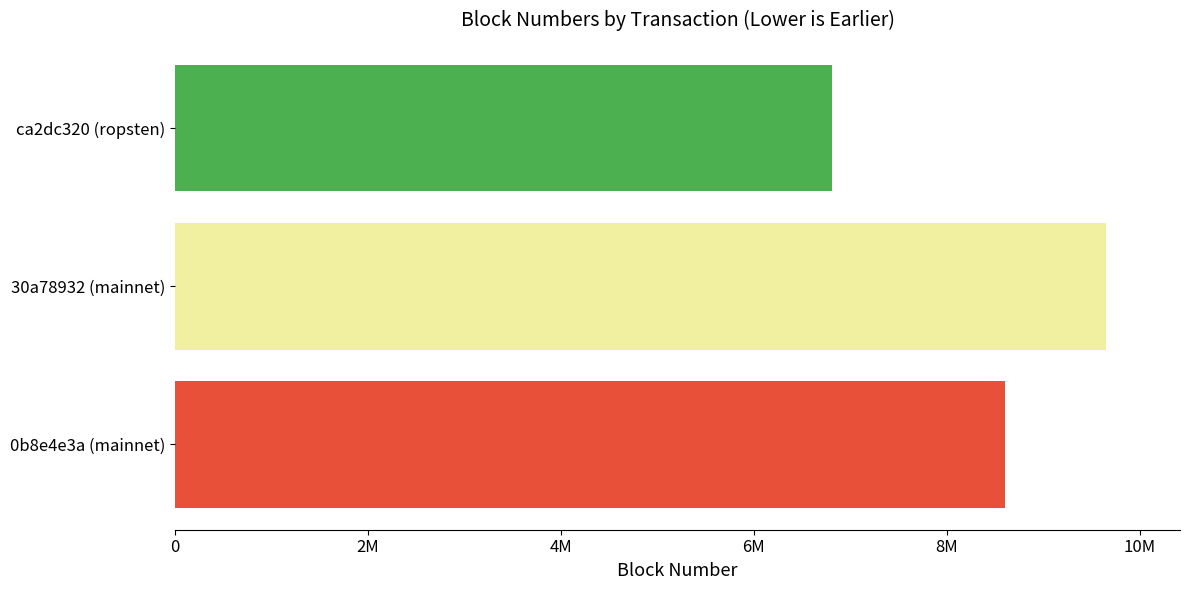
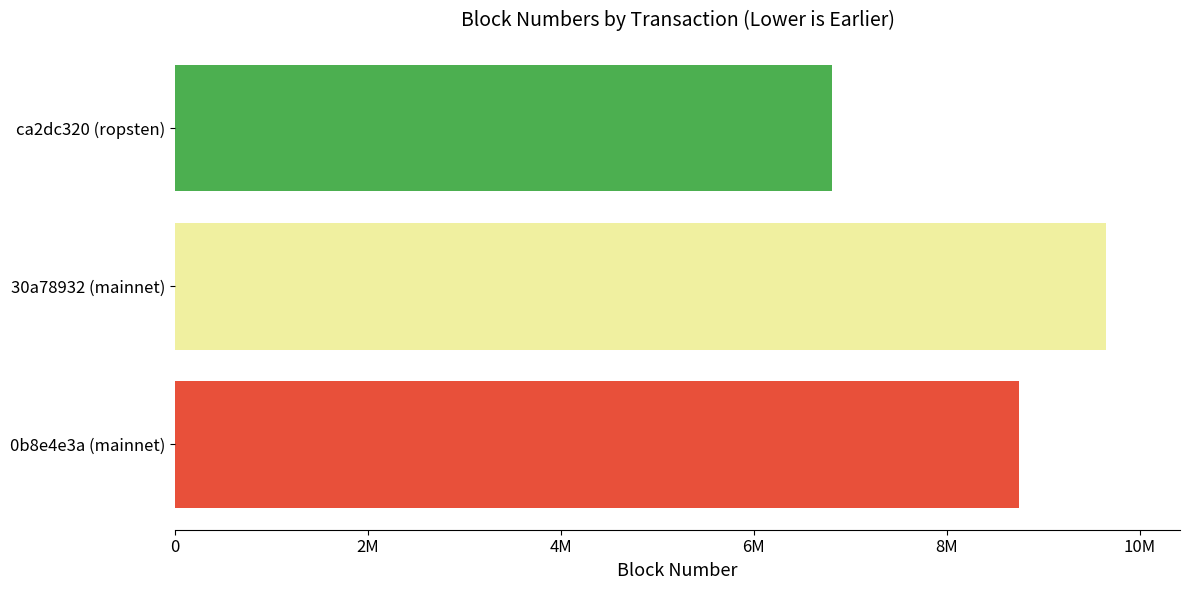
0b8e4e3a (mainnet): 8600000 -> 8700000
